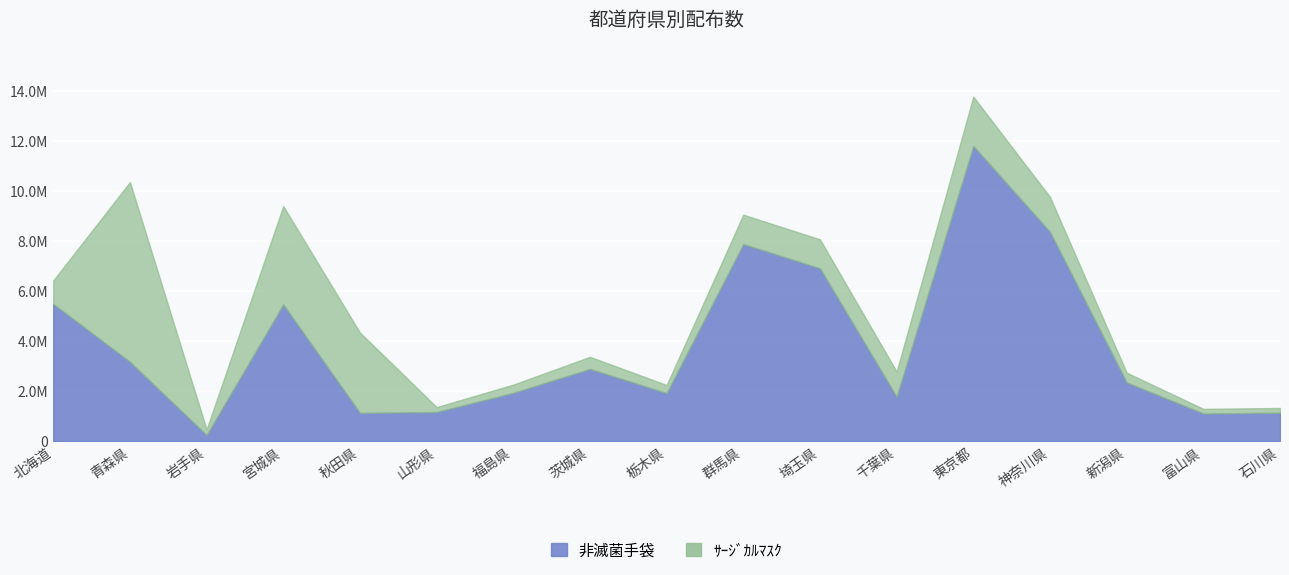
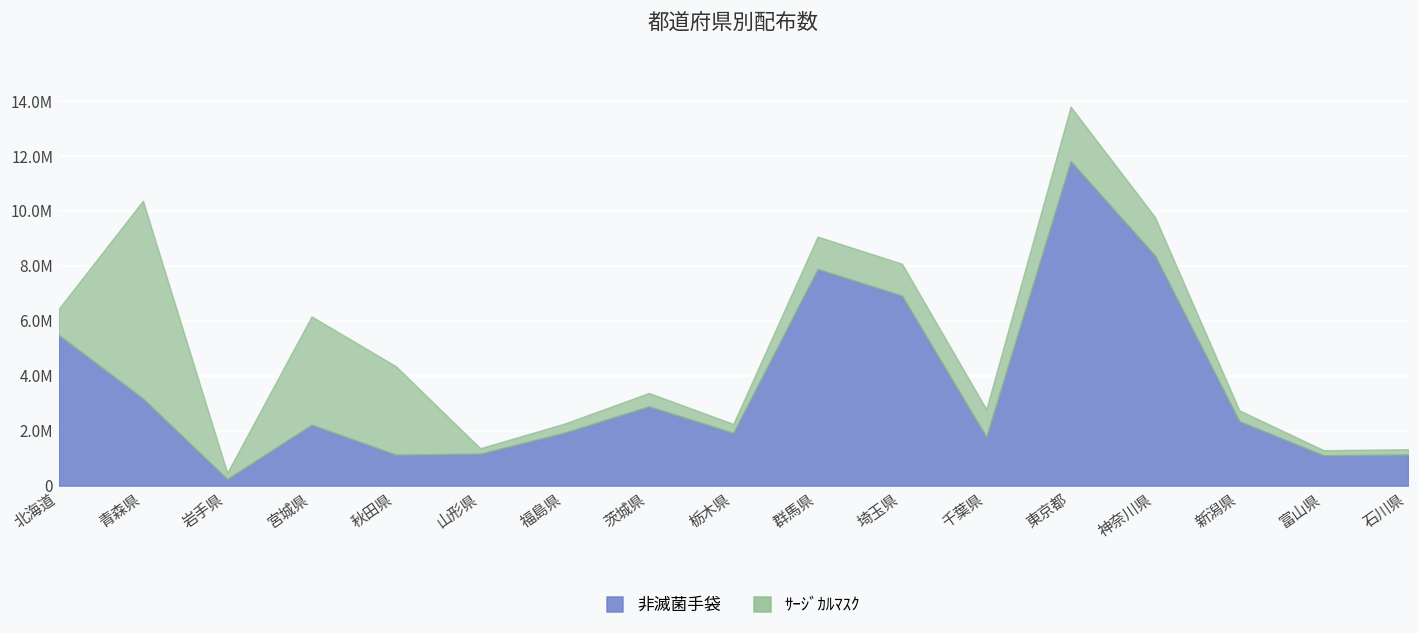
非滅菌手袋, 宮城県: 5500000 -> 2200000
